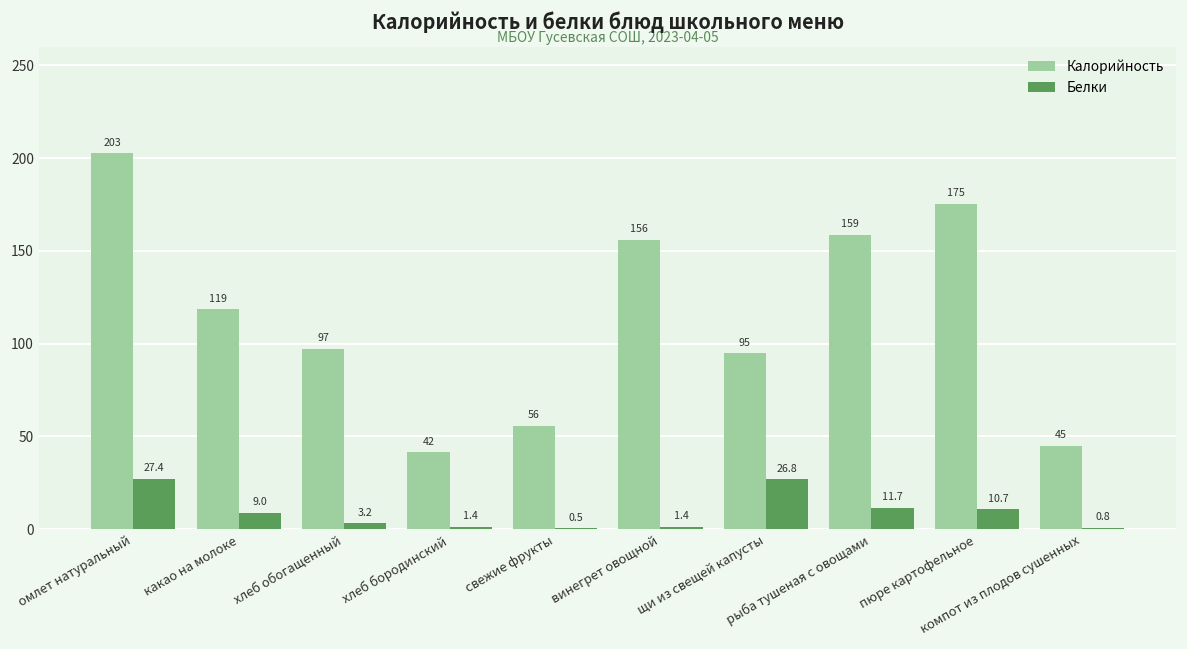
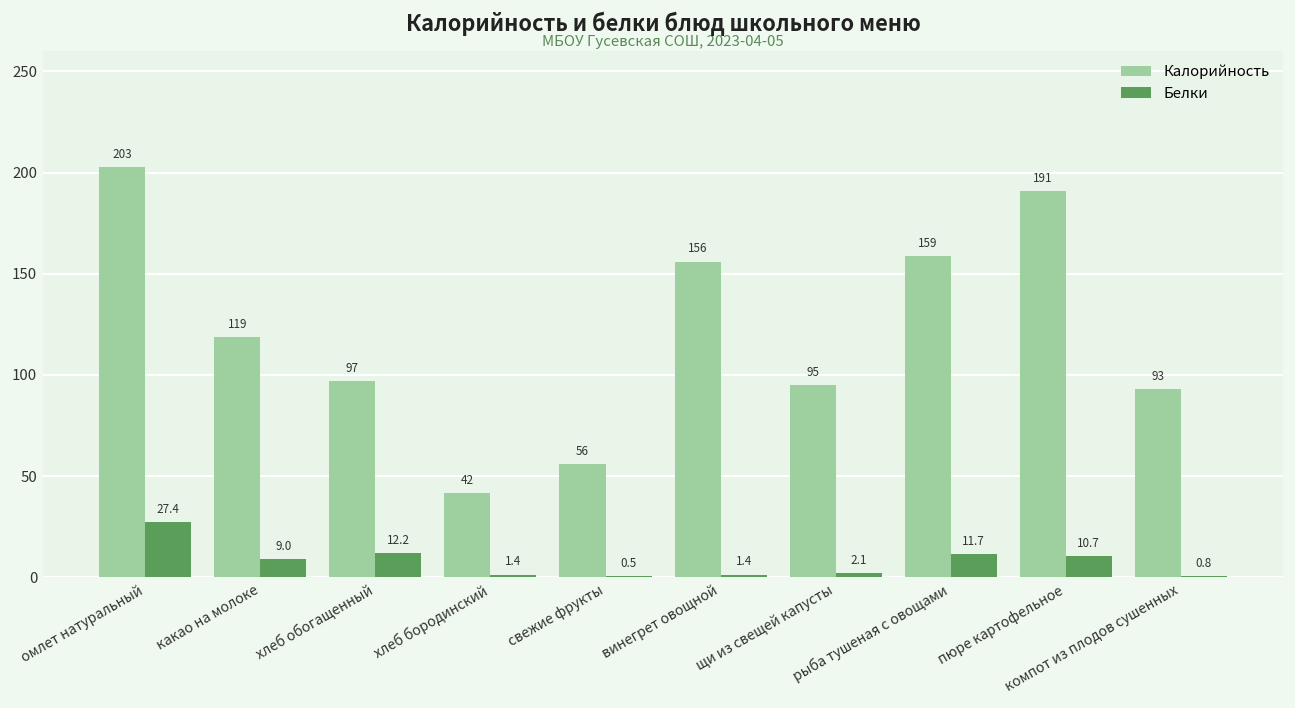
Белки, хлеб обогащенный: 3.2 -> 12.2
Белки, щи из свещей капусты: 26.8 -> 2.1
Калорийность, пюре картофельное: 175 -> 191
Калорийность, компот из плодов сушенных: 45 -> 93
